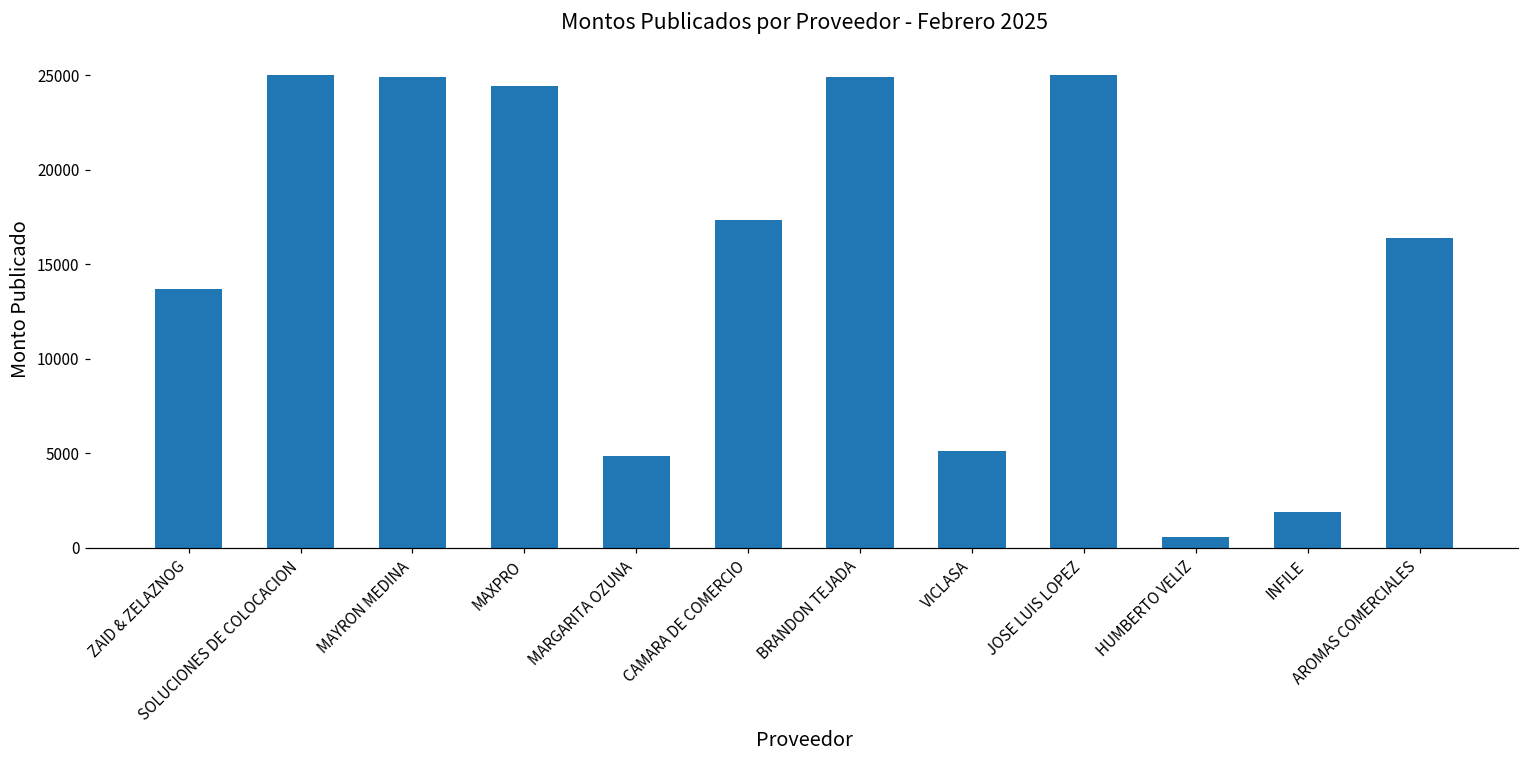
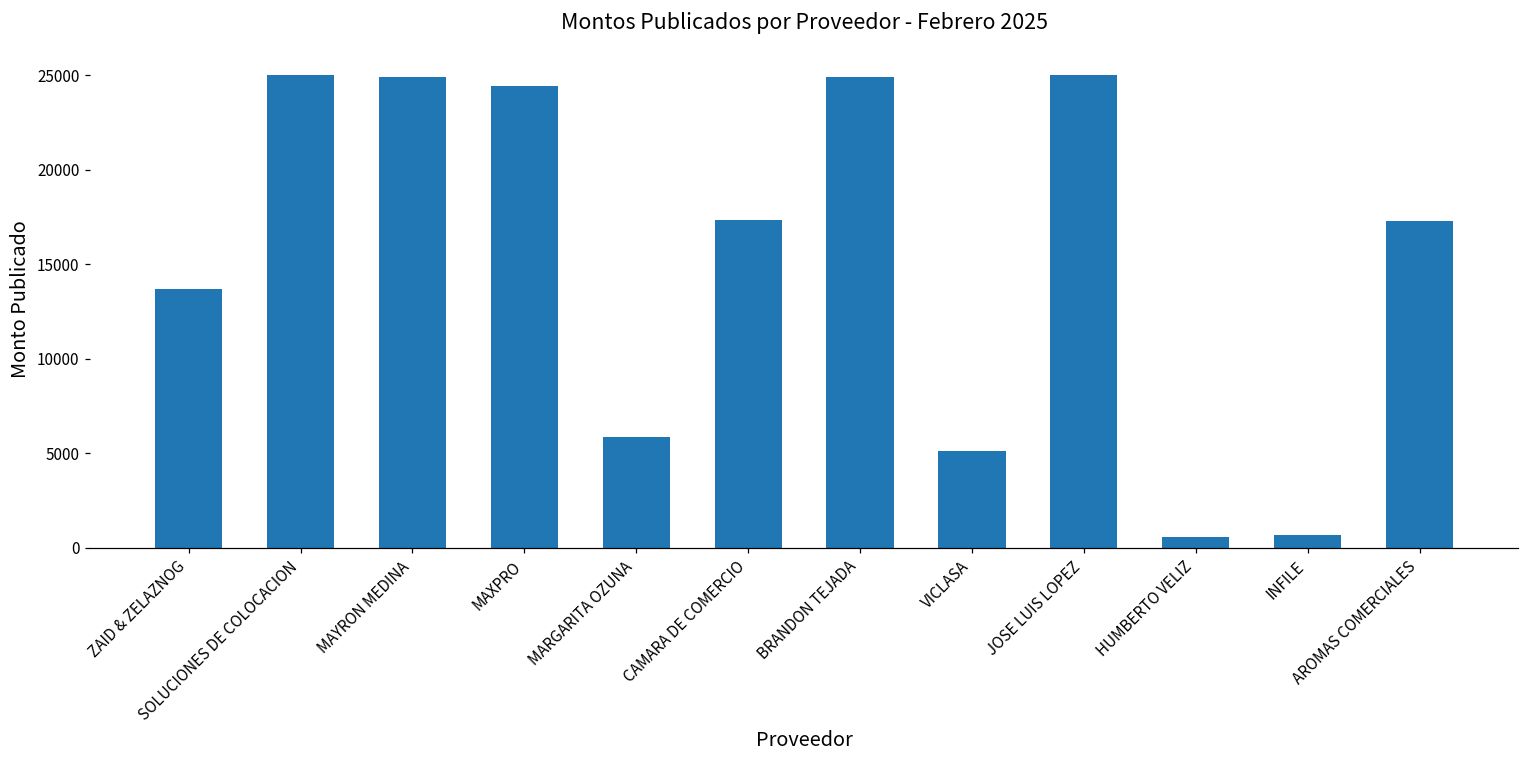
MARGARITA OZUNA: 4900 -> 5900
INFILE: 1900 -> 700
AROMAS COMERCIALES: 16400 -> 17300
